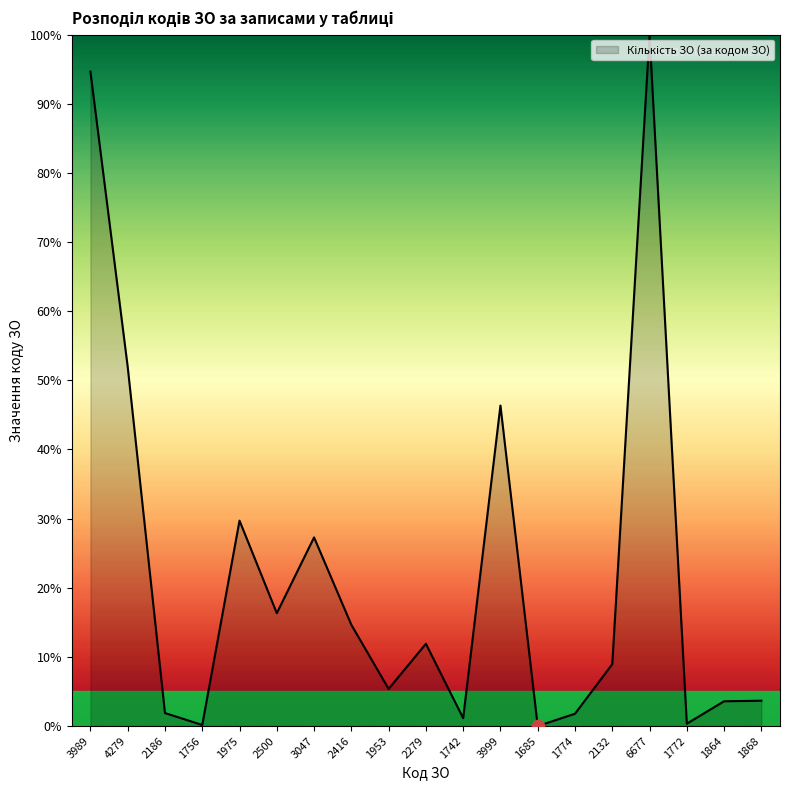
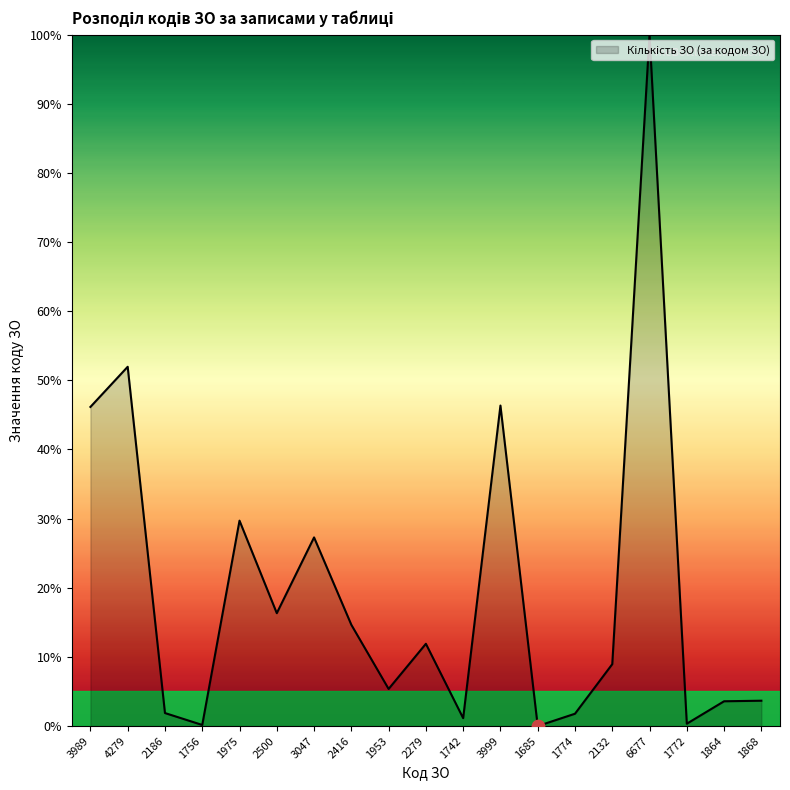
Кількість ЗО (за кодом ЗО), 3989: 95% -> 46%
